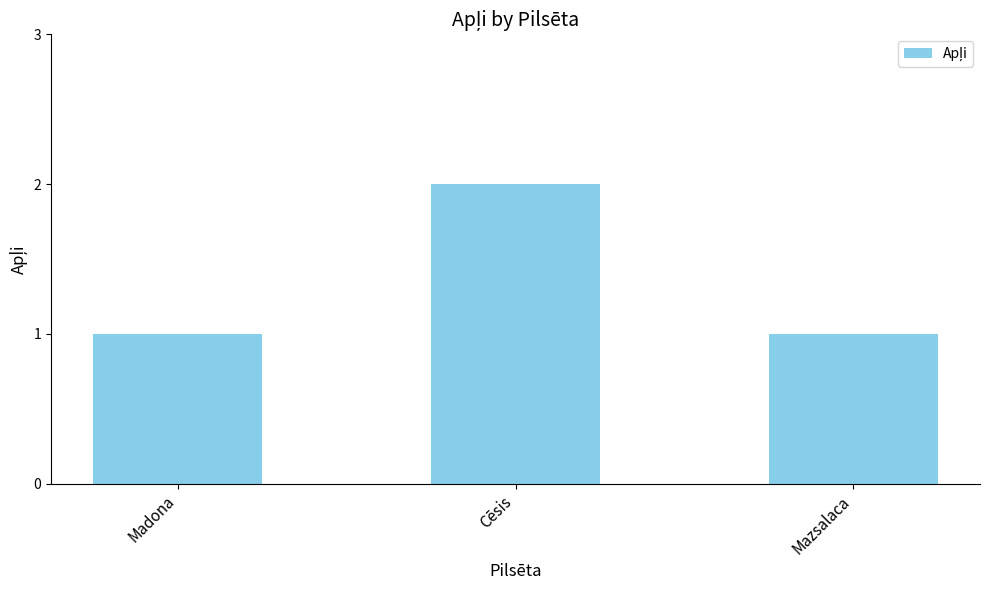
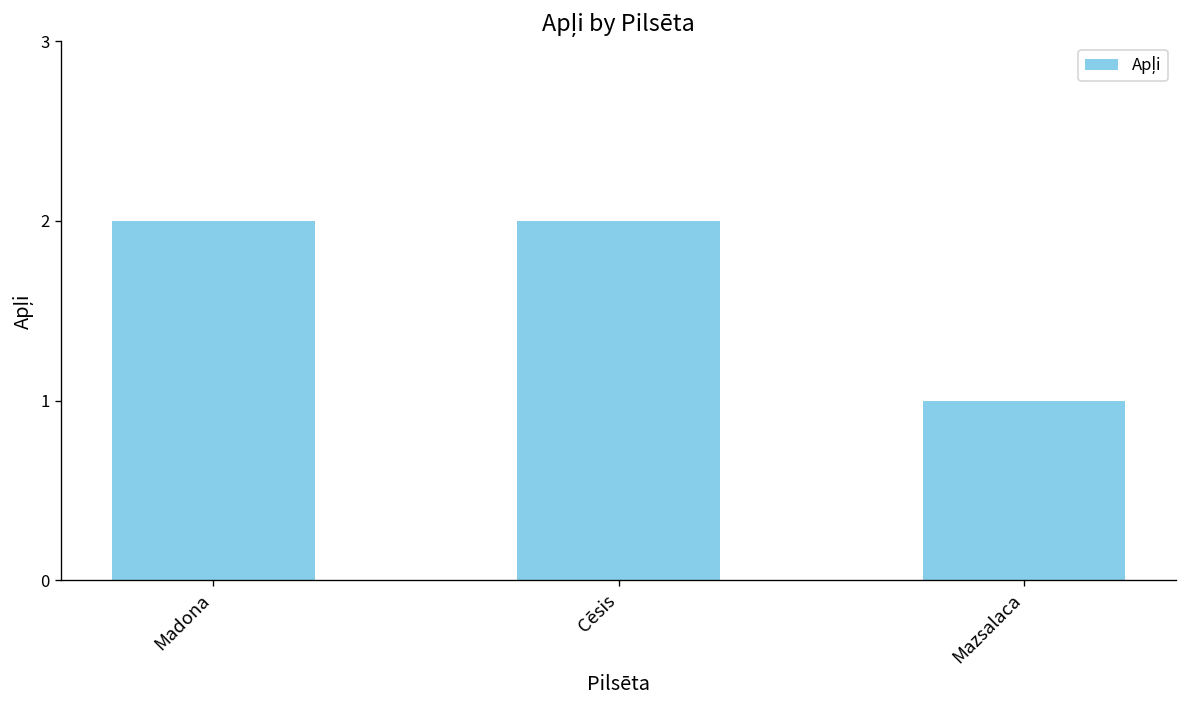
Madona: 1 -> 2
